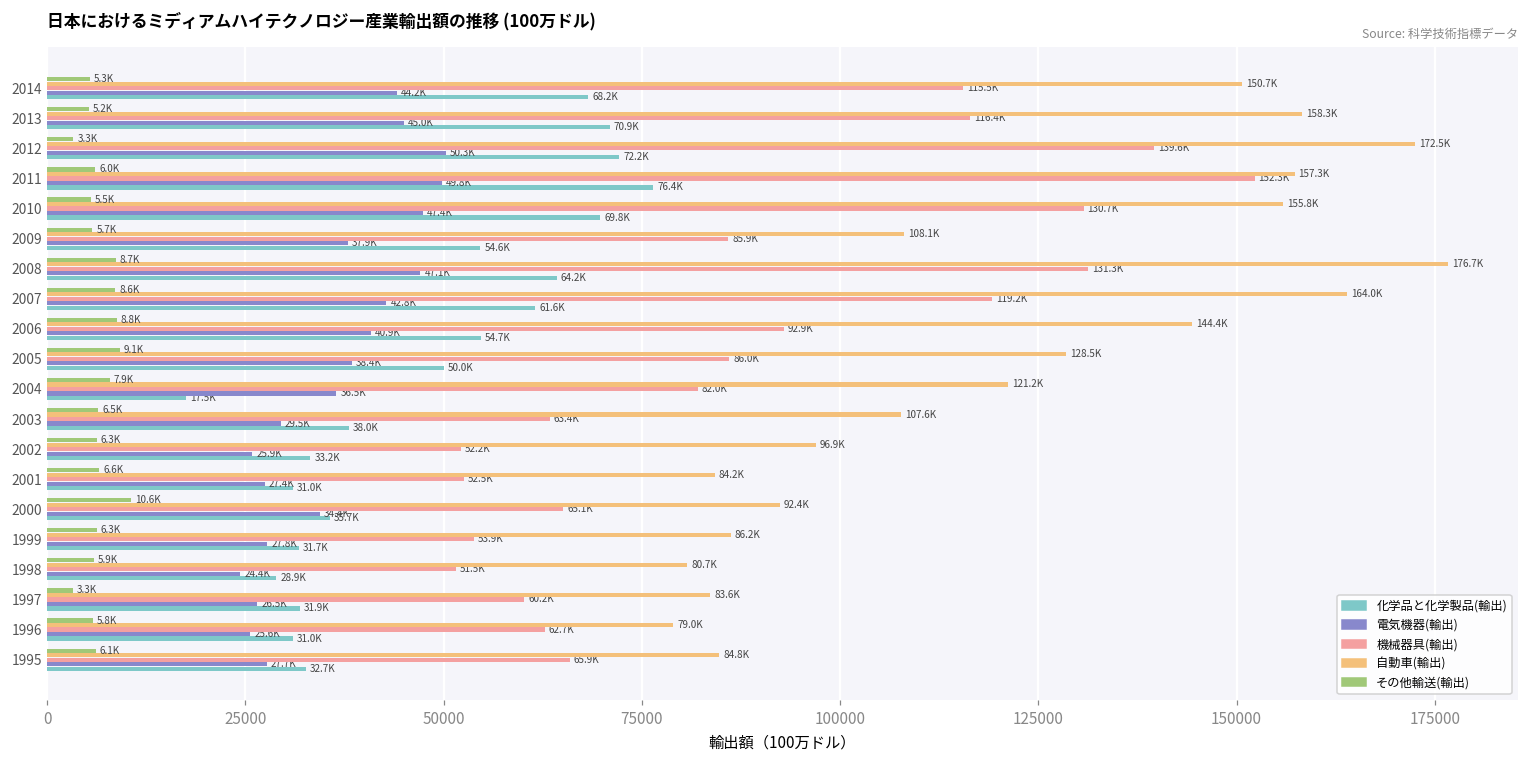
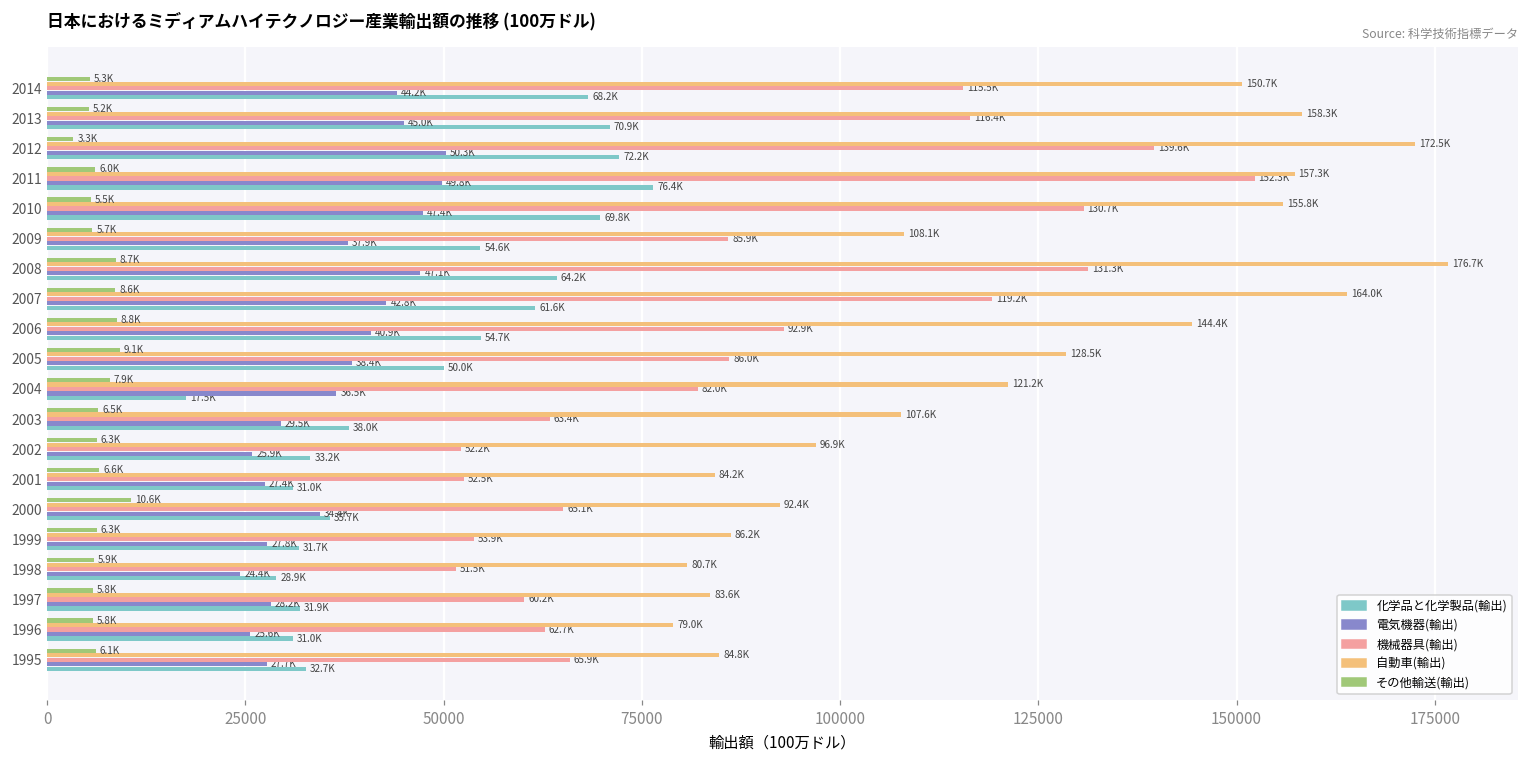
その他輸送(輸出), 1997: 3.3K -> 5.8K
電気機器(輸出), 1997: 26.5K -> 28.2K
